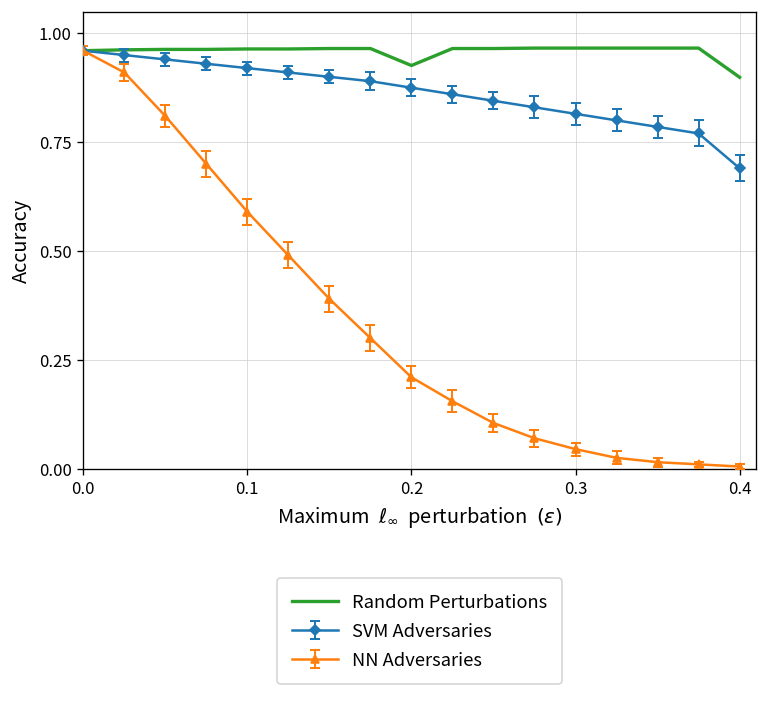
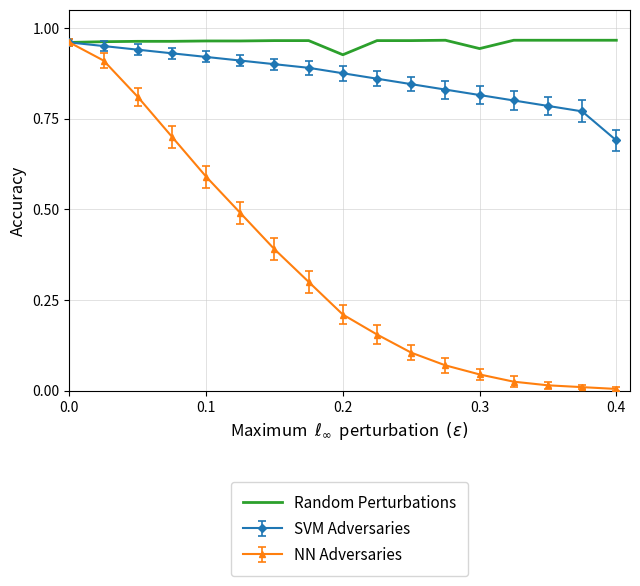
Random Perturbations, 0.3: 0.97 -> 0.94
Random Perturbations, 0.4: 0.90 -> 0.97
